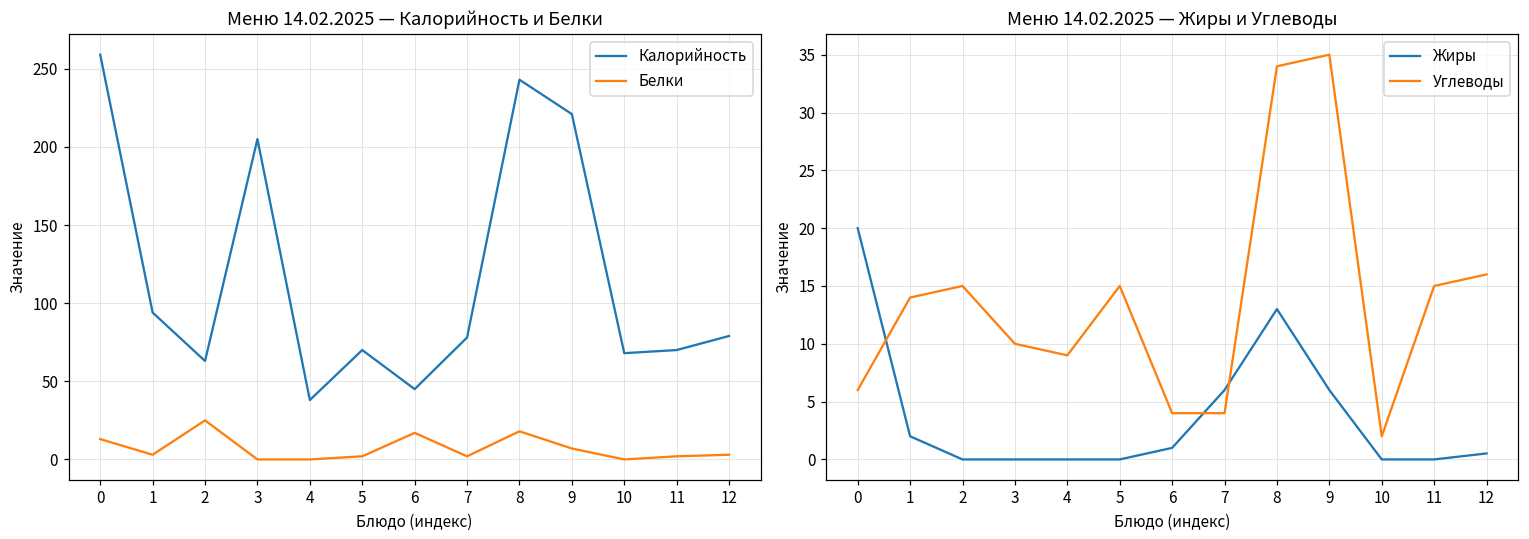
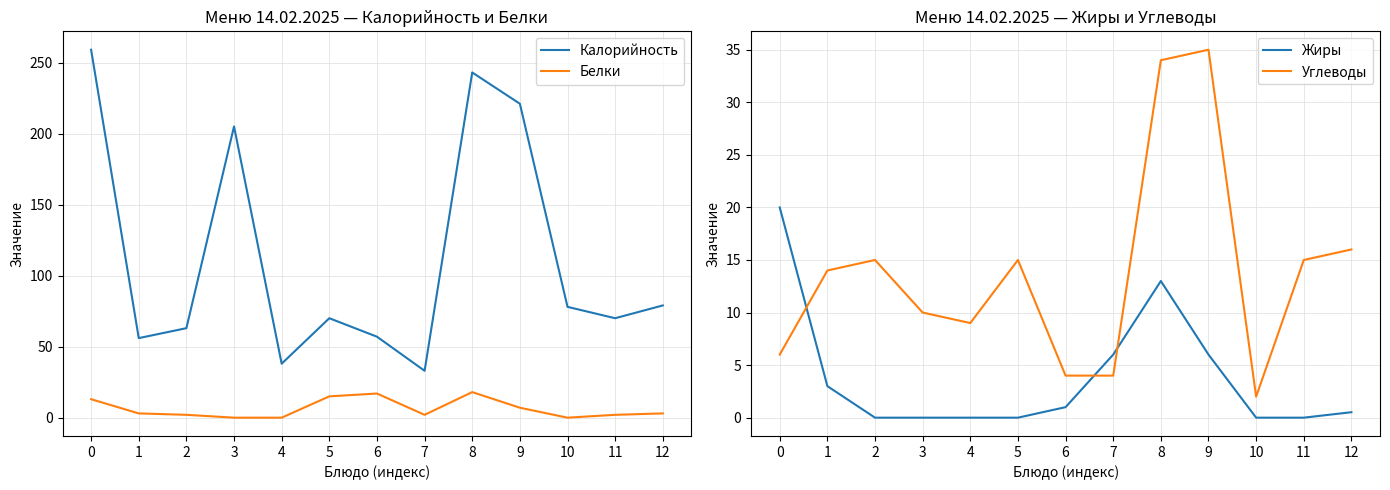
Меню 14.02.2025 — Калорийность и Белки, Калорийность, 1: 94 -> 56
Меню 14.02.2025 — Калорийность и Белки, Белки, 2: 25 -> 2
Меню 14.02.2025 — Калорийность и Белки, Белки, 5: 2 -> 15
Меню 14.02.2025 — Калорийность и Белки, Калорийность, 6: 45 -> 57
Меню 14.02.2025 — Калорийность и Белки, Калорийность, 7: 78 -> 33
Меню 14.02.2025 — Калорийность и Белки, Калорийность, 10: 68 -> 78
Меню 14.02.2025 — Жиры и Углеводы, Жиры, 1: 2 -> 3
